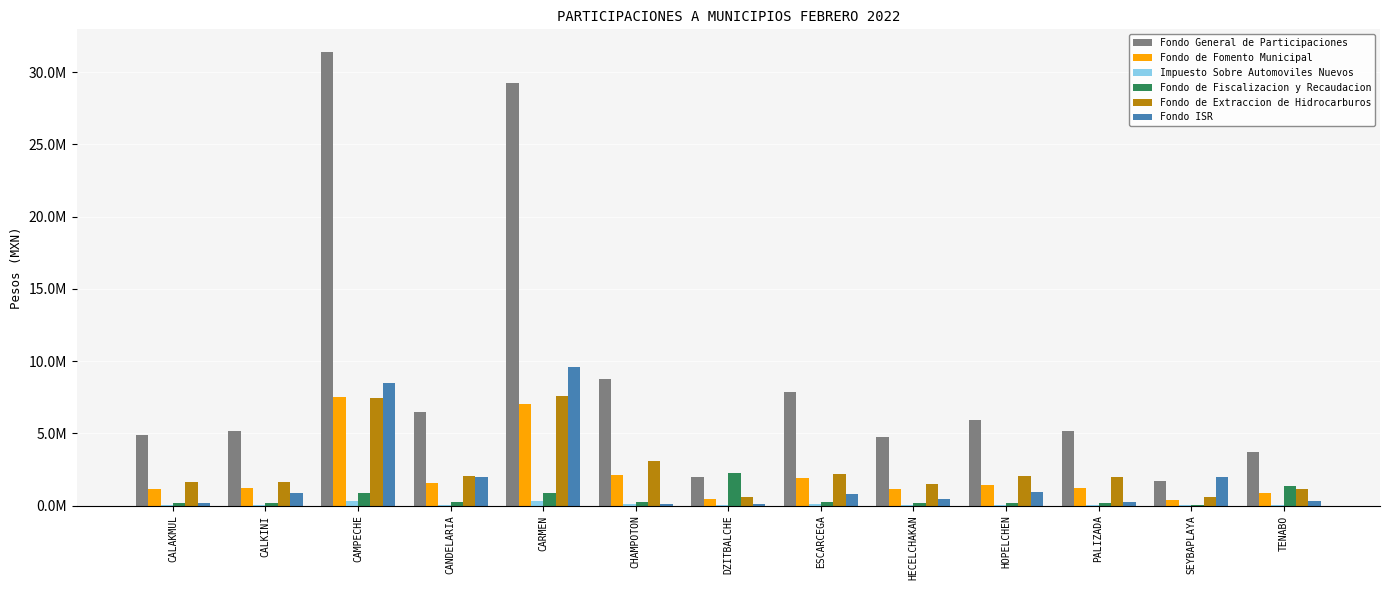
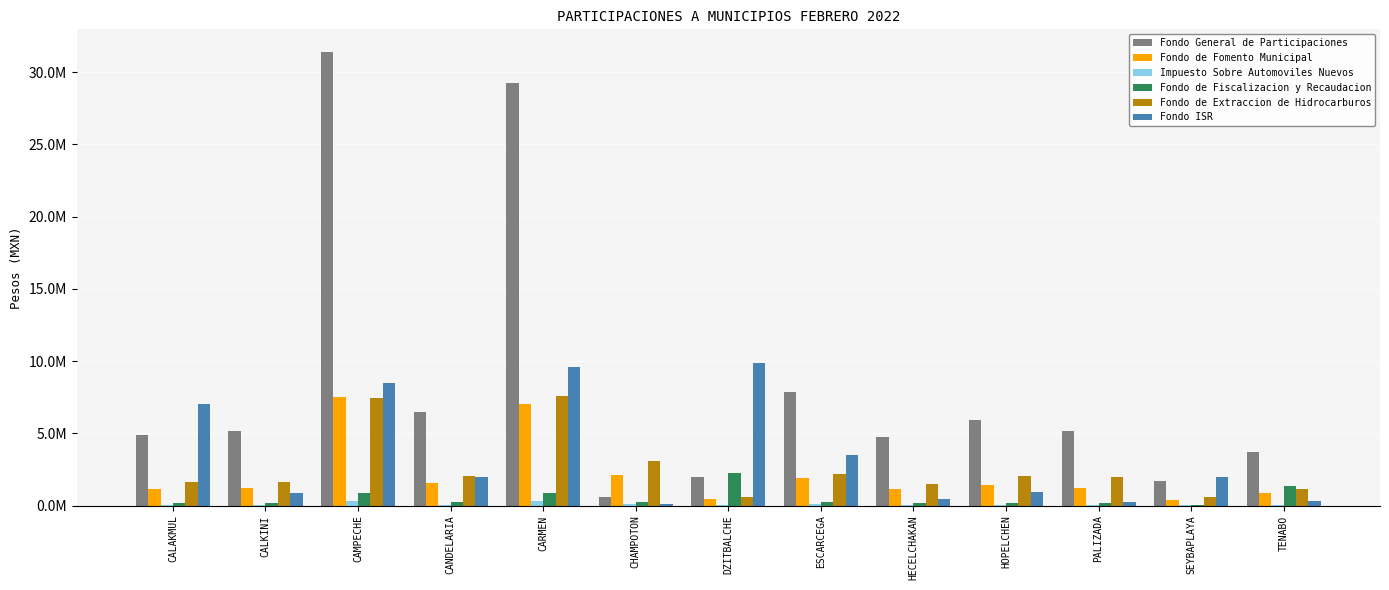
Fondo ISR, CALAKMUL: 200000 -> 7000000
Fondo General de Participaciones, CHAMPOTON: 8800000 -> 600000
Fondo ISR, DZITBALCHE: 100000 -> 9900000
Fondo ISR, ESCARCEGA: 800000 -> 3500000
